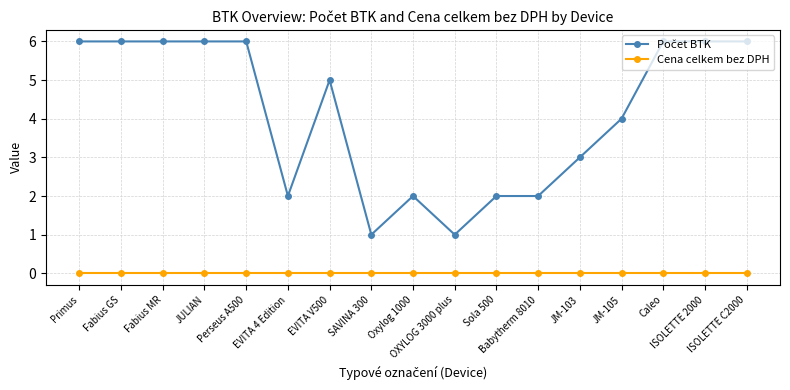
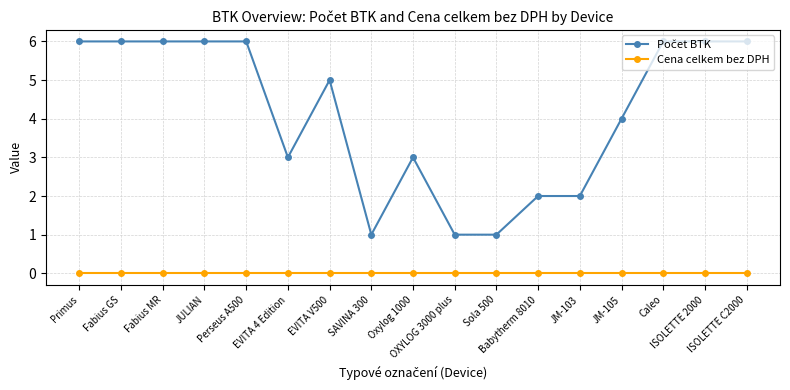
Počet BTK, EVITA 4 Edition: 2 -> 3
Počet BTK, Oxylog 1000: 2 -> 3
Počet BTK, Sola 500: 2 -> 1
Počet BTK, JM-103: 3 -> 2
